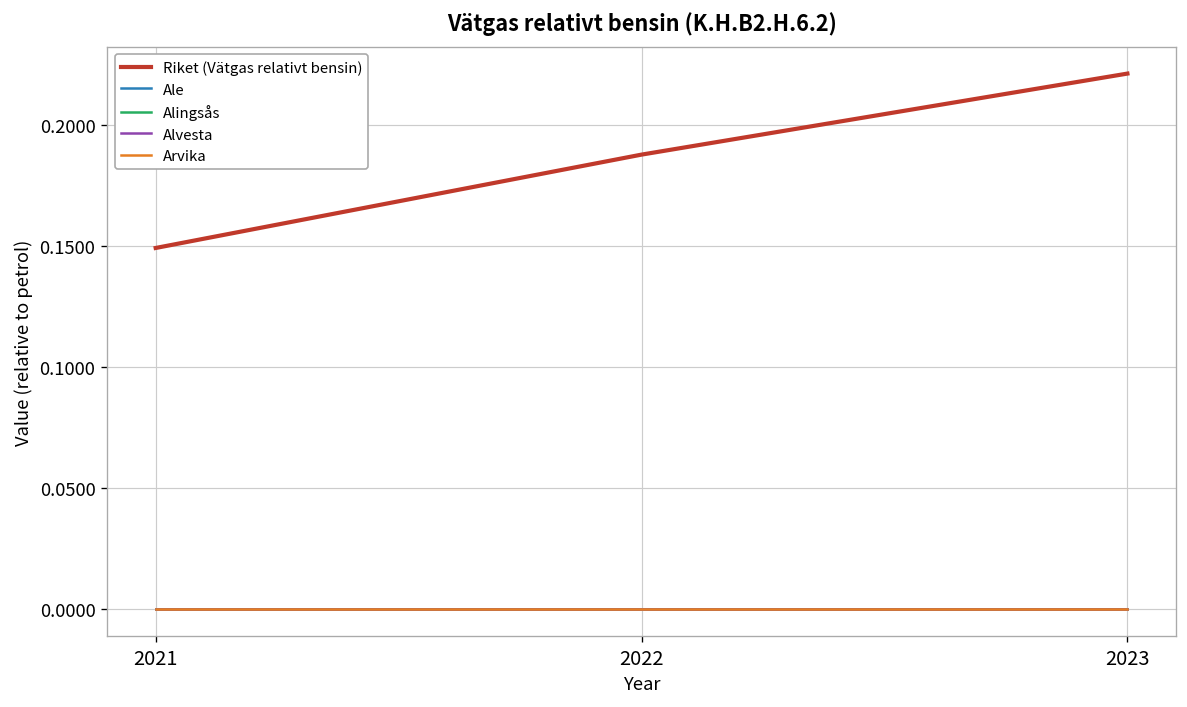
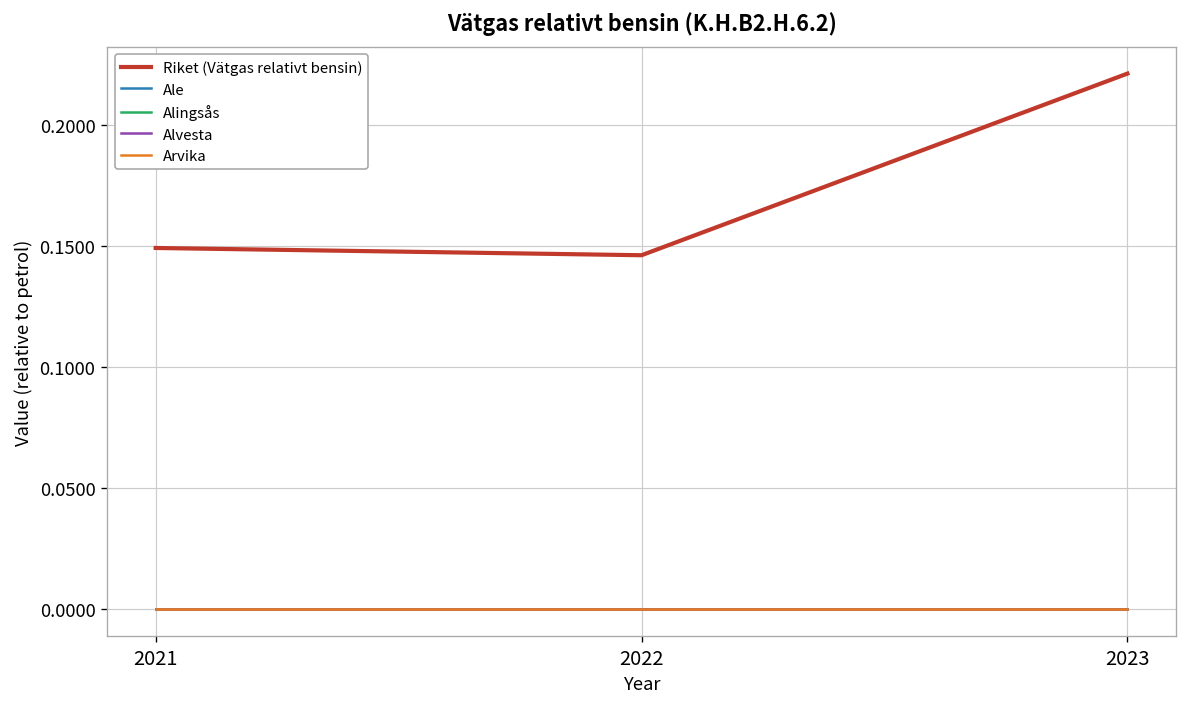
Riket (Vätgas relativt bensin), 2022: 0.188 -> 0.146
